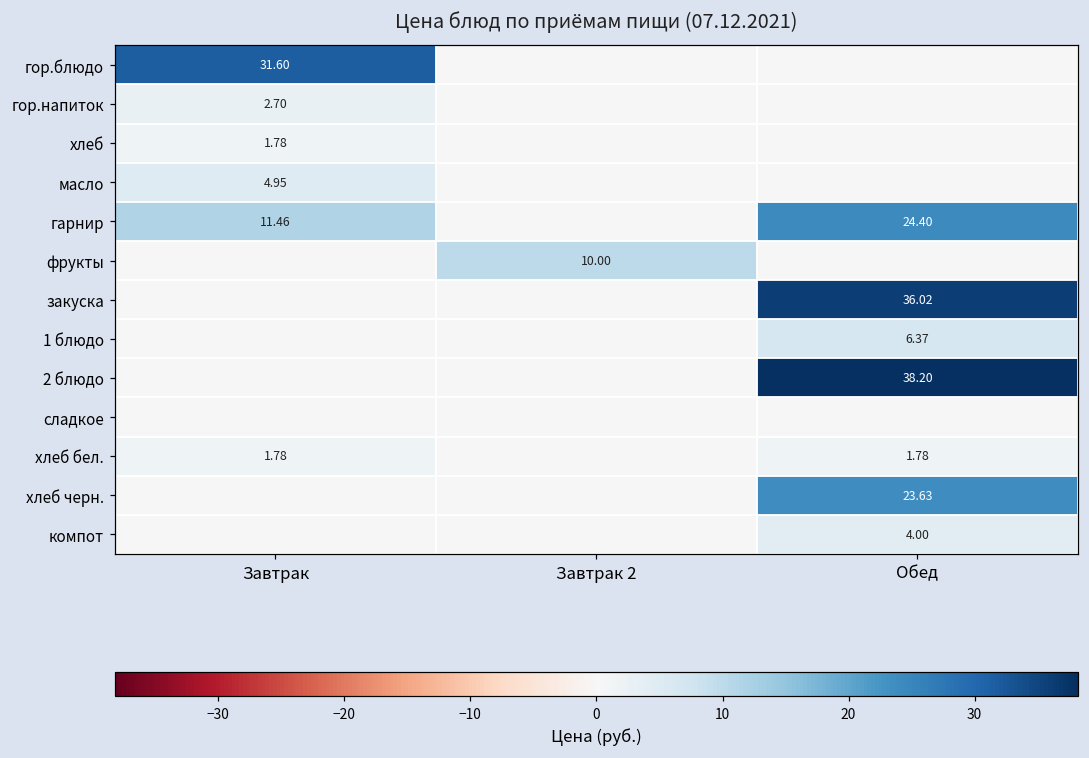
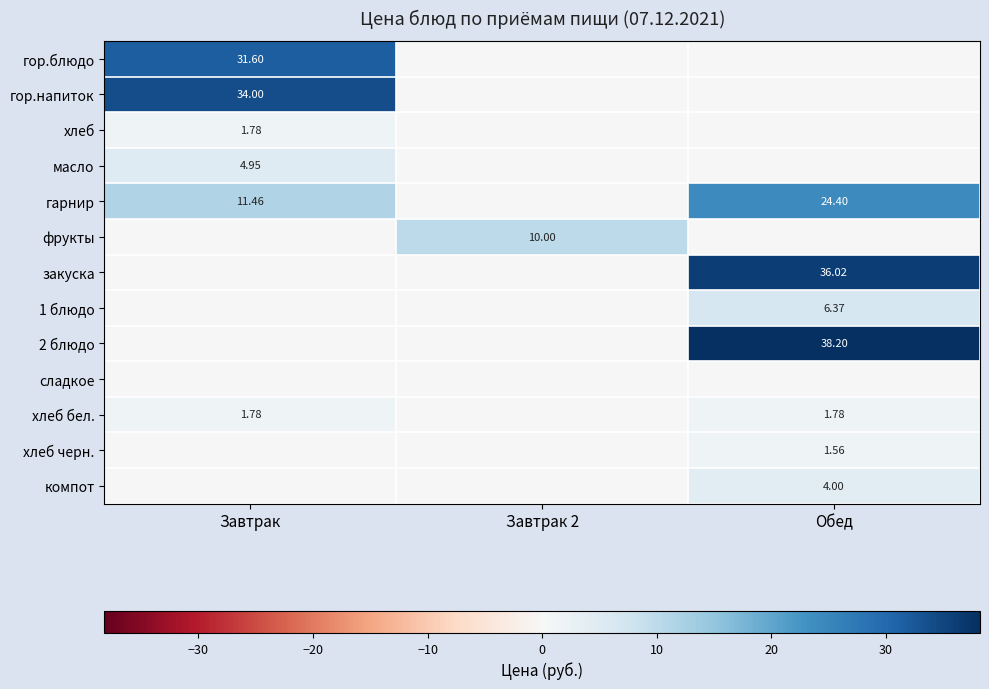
гор.напиток, Завтрак: 2.70 -> 34.00
хлеб черн., Обед: 23.63 -> 1.56
